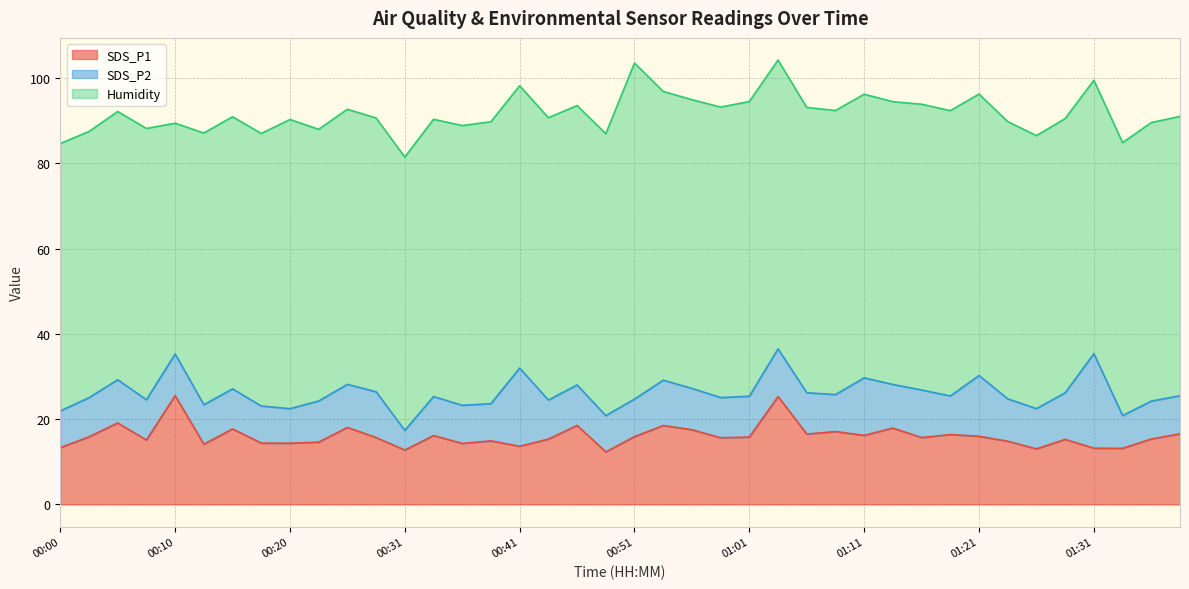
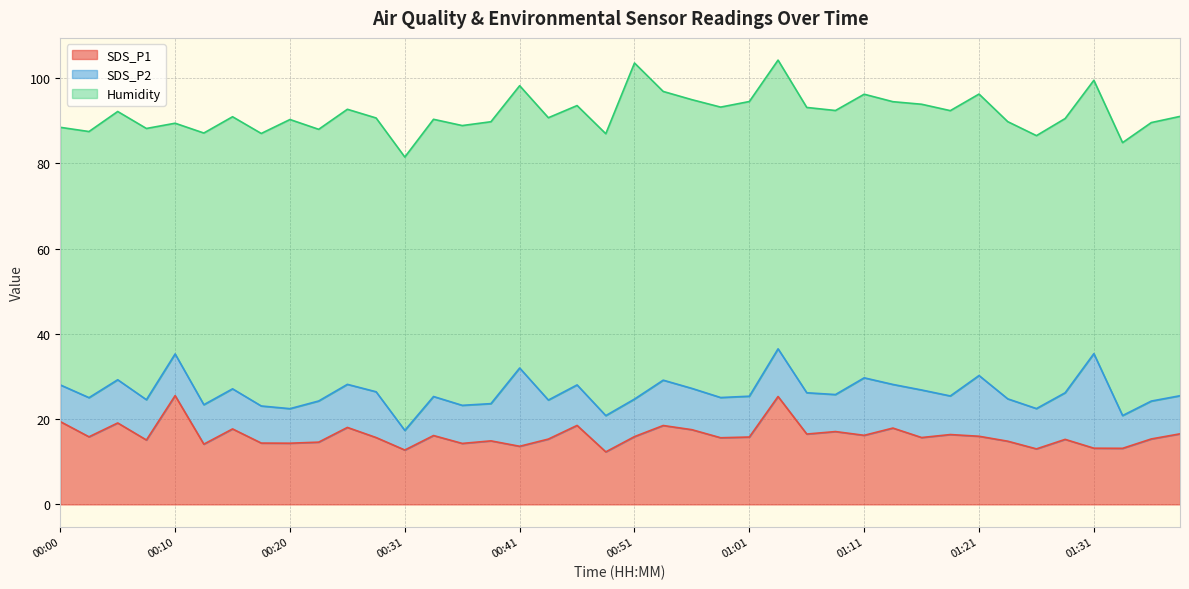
SDS_P1, 00:00: 13 -> 19
Humidity, 00:00: 63 -> 60
